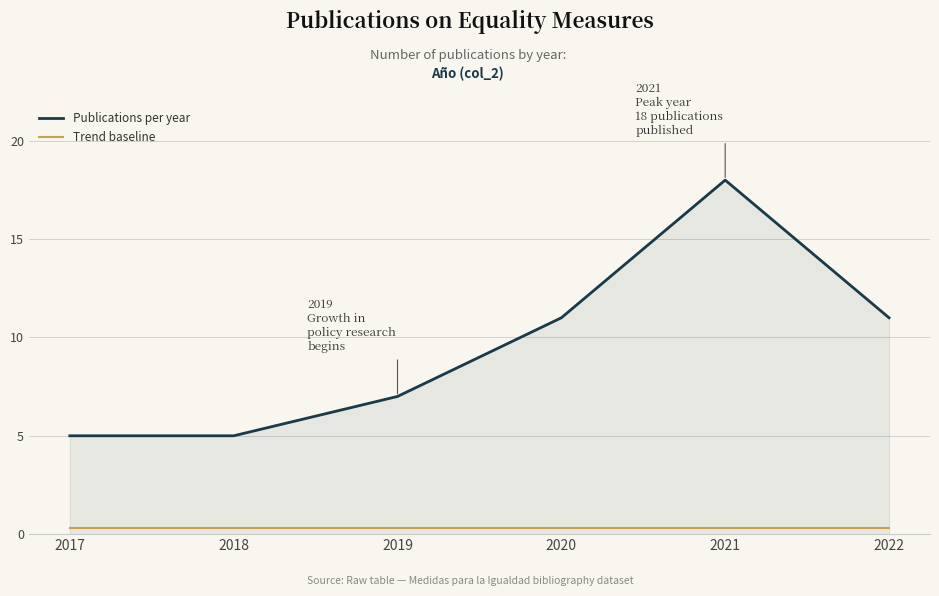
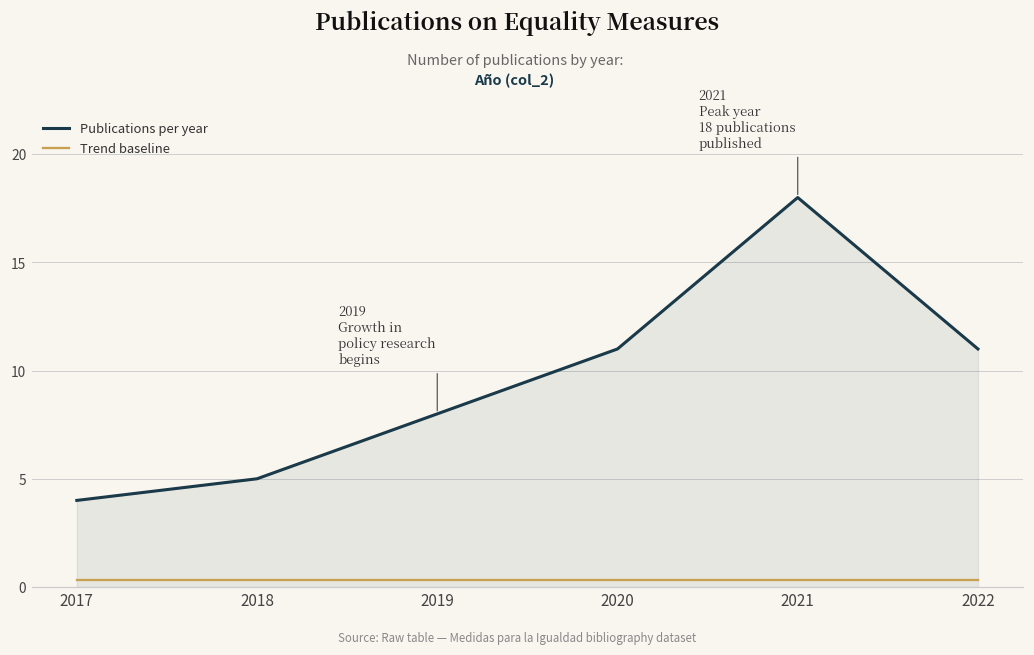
Publications per year, 2017: 5 -> 4
Publications per year, 2019: 7 -> 8
